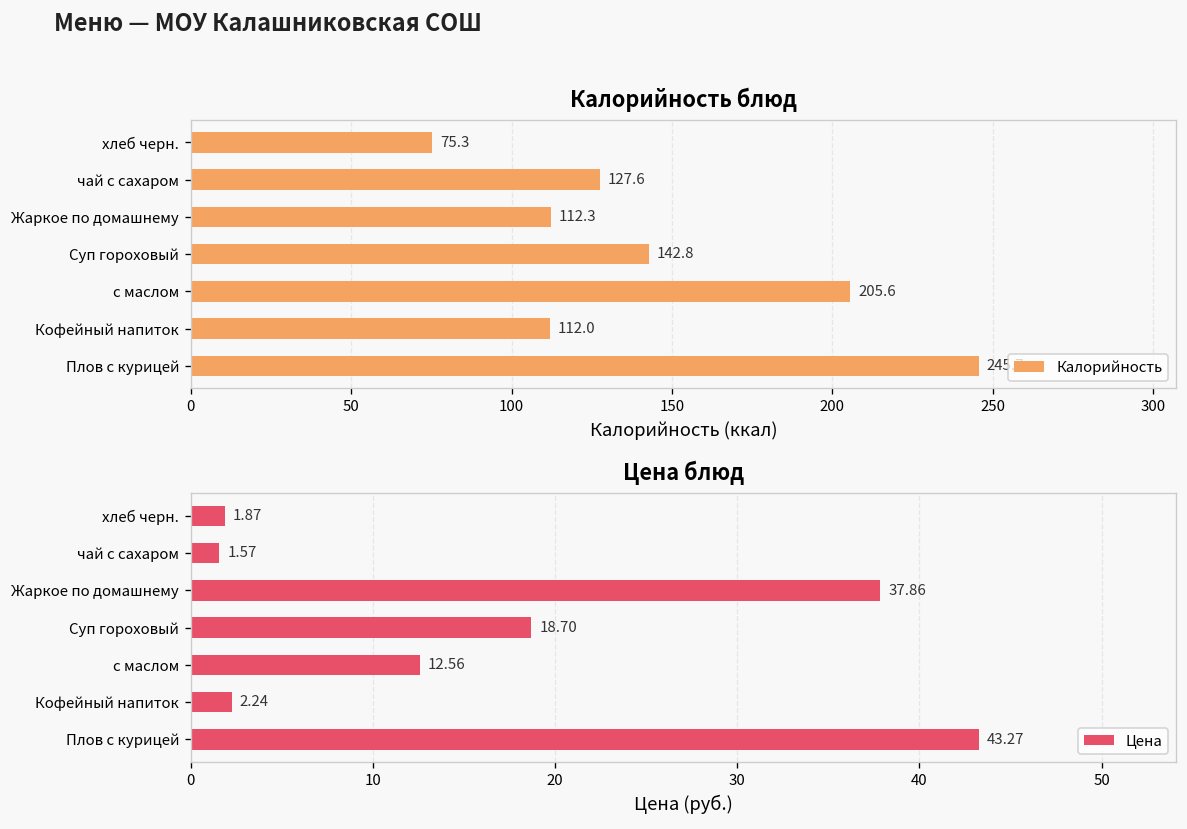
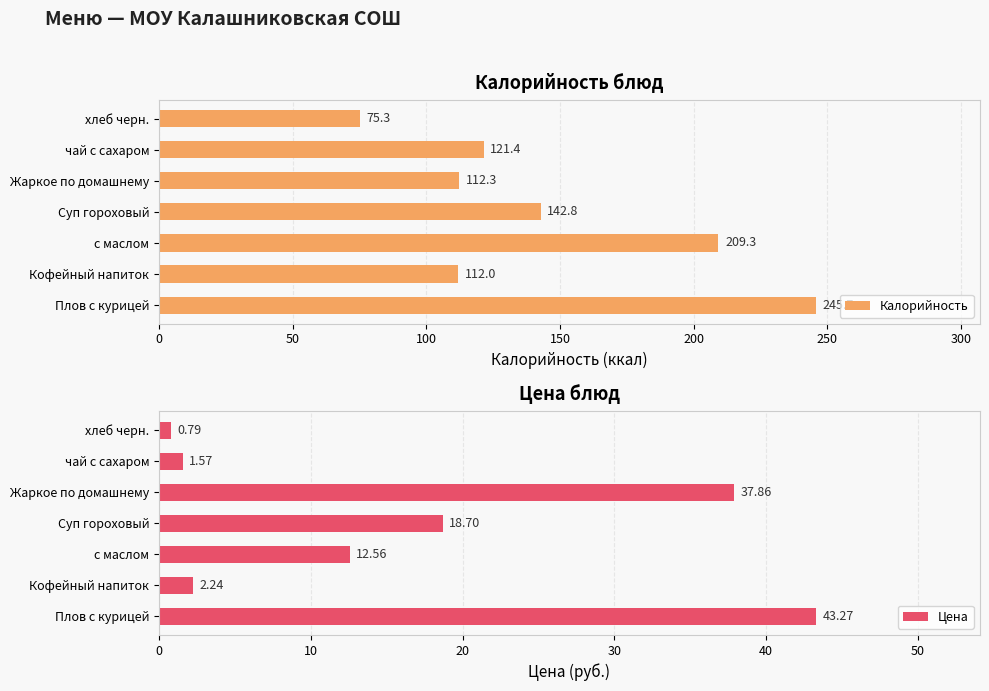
Калорийность блюд, чай с сахаром: 127.6 -> 121.4
Калорийность блюд, с маслом: 205.6 -> 209.3
Цена блюд, хлеб черн.: 1.87 -> 0.79
